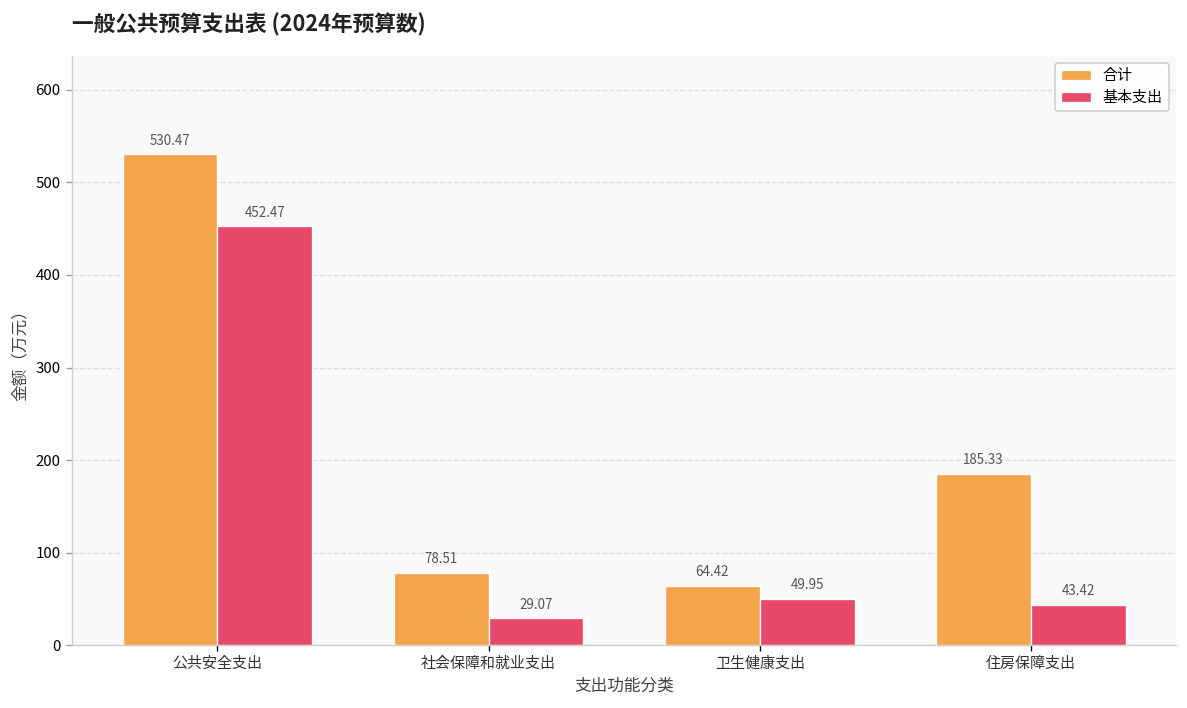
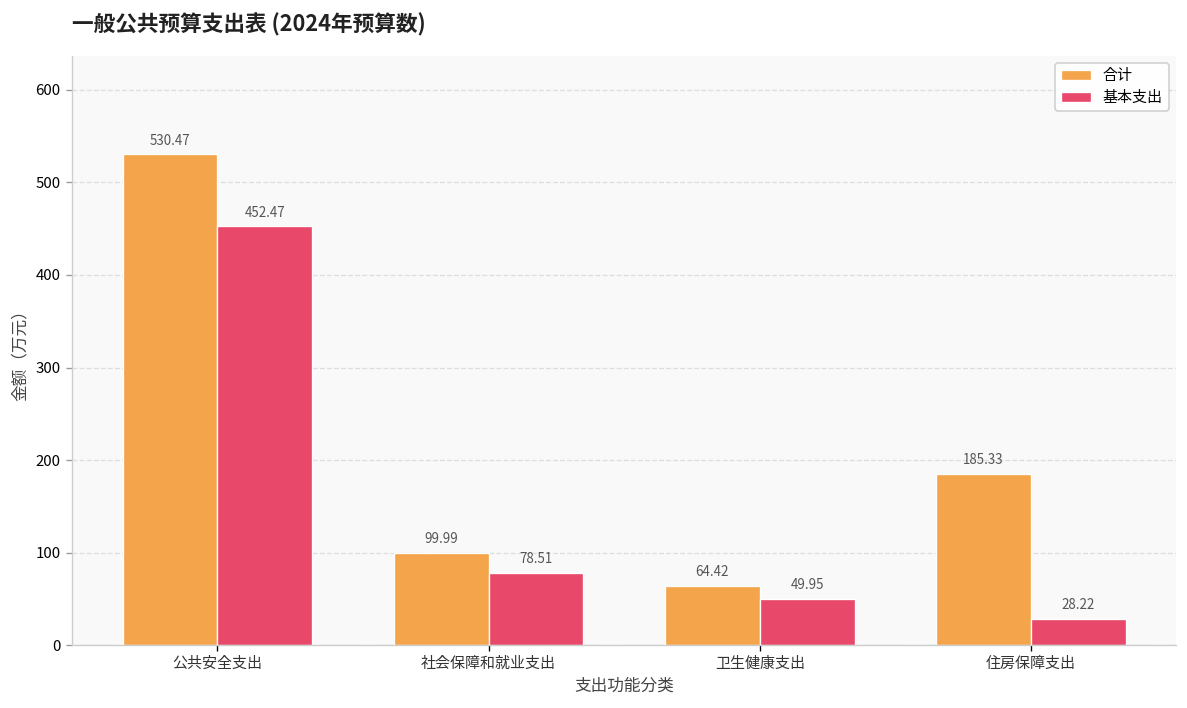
合计, 社会保障和就业支出: 78.51 -> 99.99
基本支出, 社会保障和就业支出: 29.07 -> 78.51
基本支出, 住房保障支出: 43.42 -> 28.22
